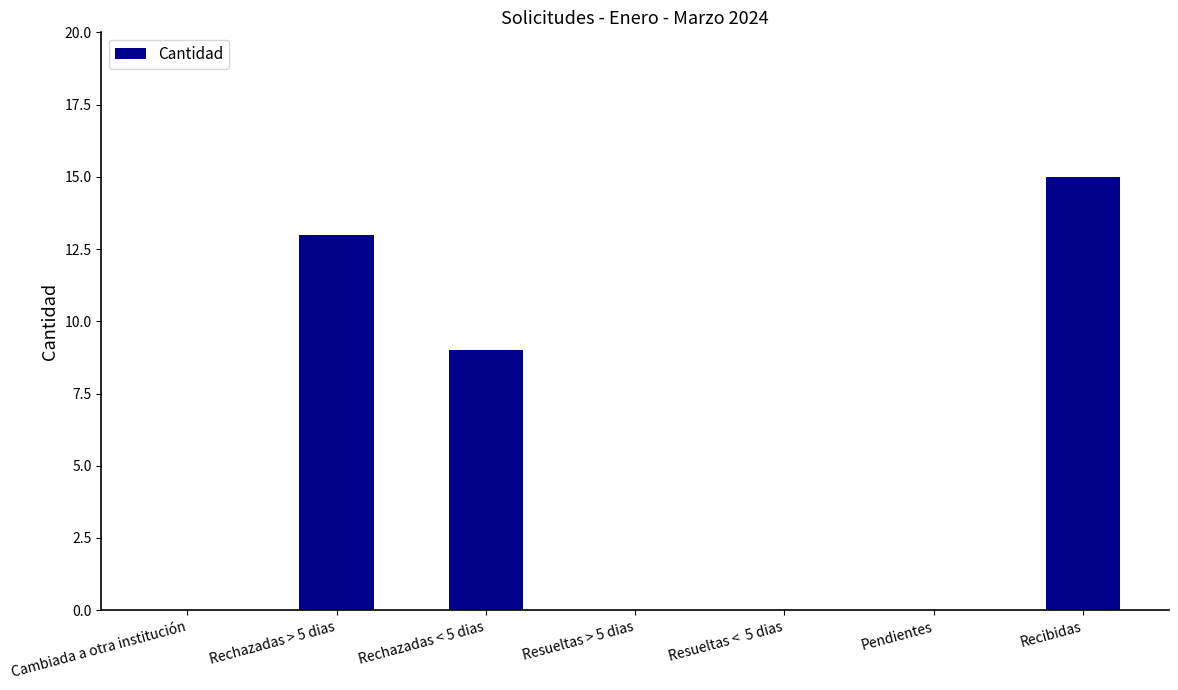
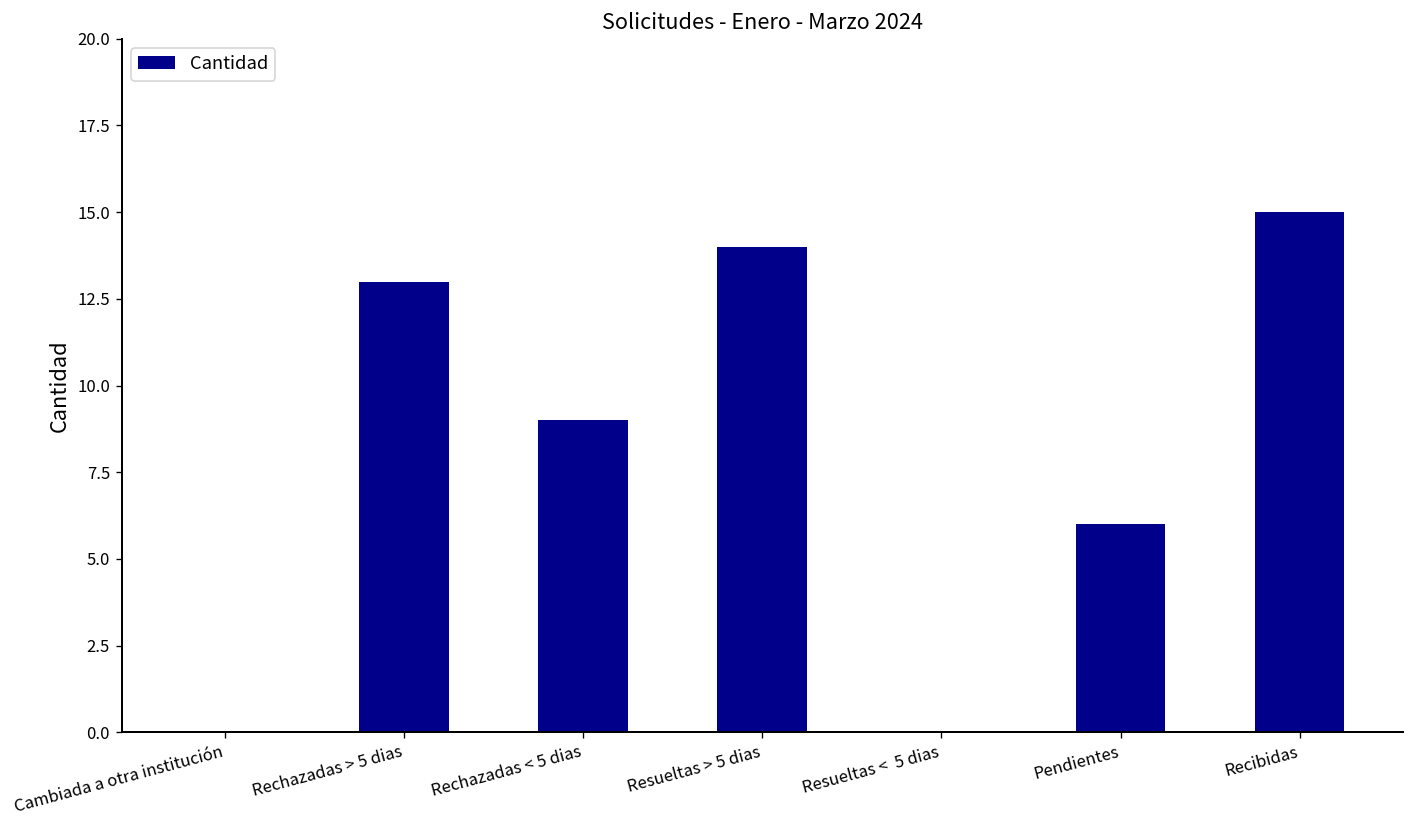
Resueltas > 5 dias: 0 -> 14
Pendientes: 0 -> 6
